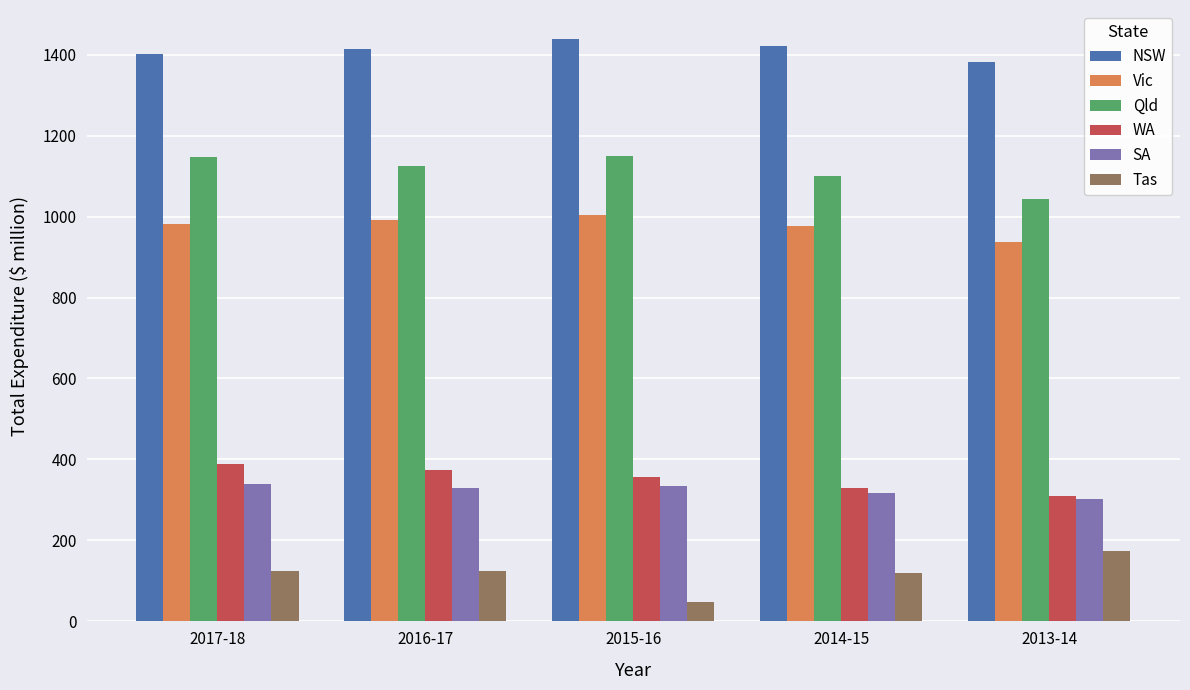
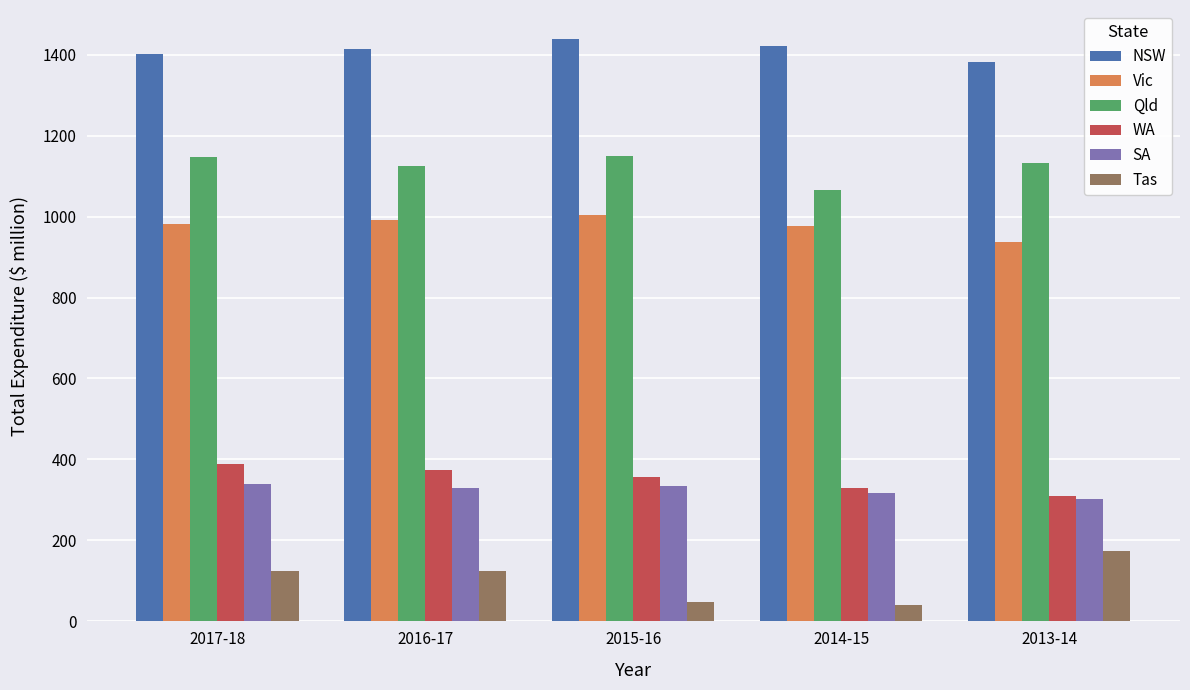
Qld, 2014-15: 1100 -> 1070
Tas, 2014-15: 120 -> 40
Qld, 2013-14: 1040 -> 1130
